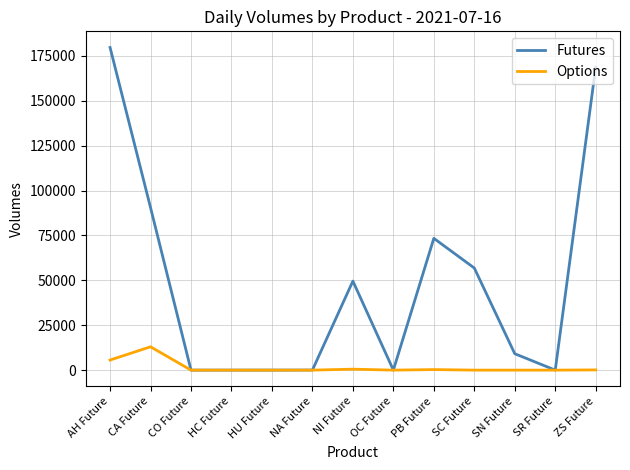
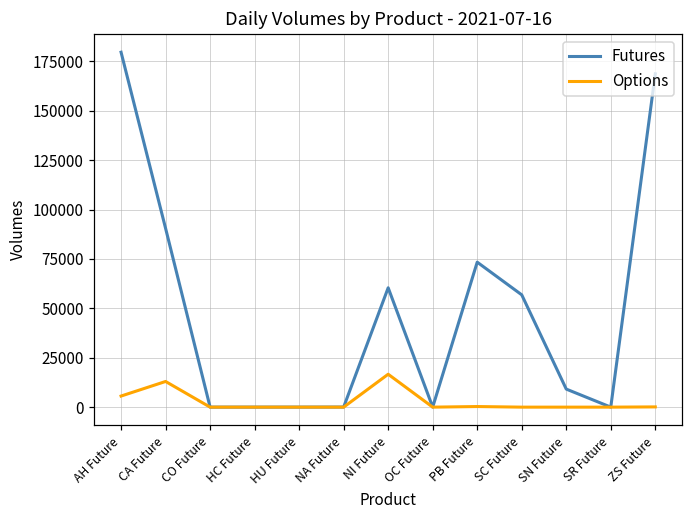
Futures, NI Future: 50000 -> 60000
Options, NI Future: 1000 -> 17000
